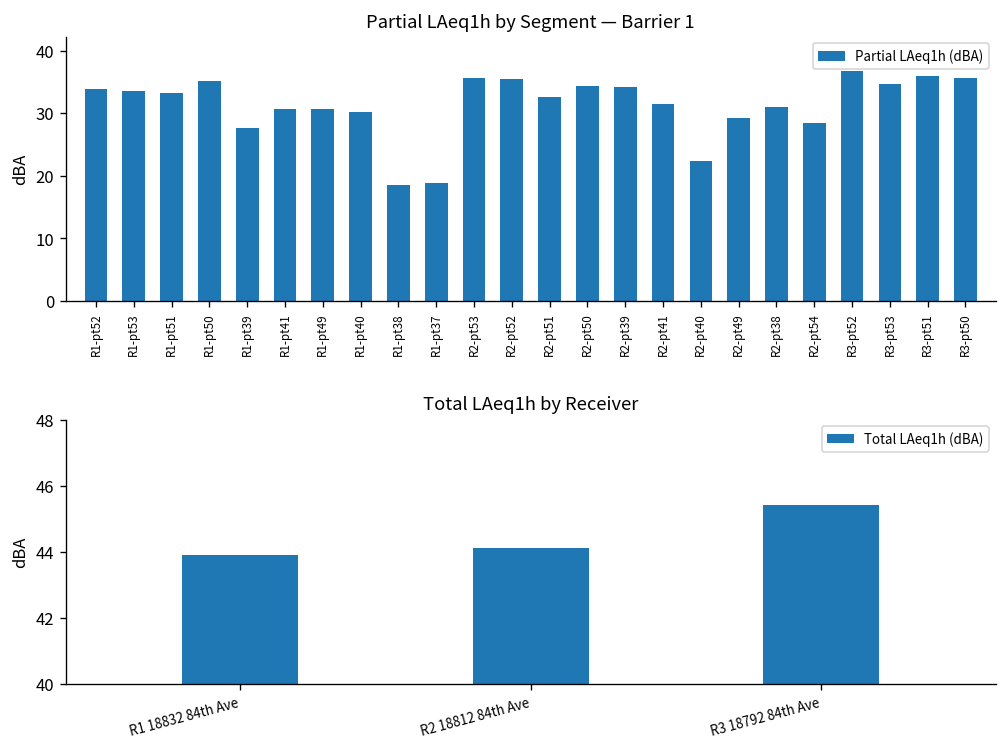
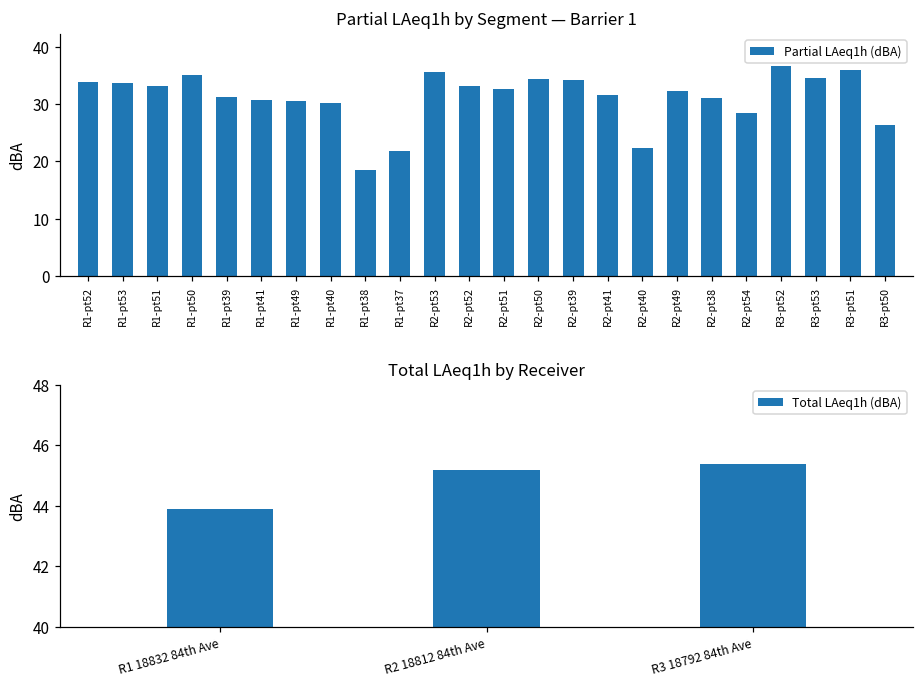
Partial LAeq1h by Segment — Barrier 1, R1-pt39: 28 -> 31
Partial LAeq1h by Segment — Barrier 1, R1-pt37: 19 -> 22
Partial LAeq1h by Segment — Barrier 1, R2-pt52: 36 -> 33
Partial LAeq1h by Segment — Barrier 1, R2-pt49: 29 -> 32
Partial LAeq1h by Segment — Barrier 1, R3-pt50: 36 -> 26
Total LAeq1h by Receiver, R2 18812 84th Ave: 44.1 -> 45.2
